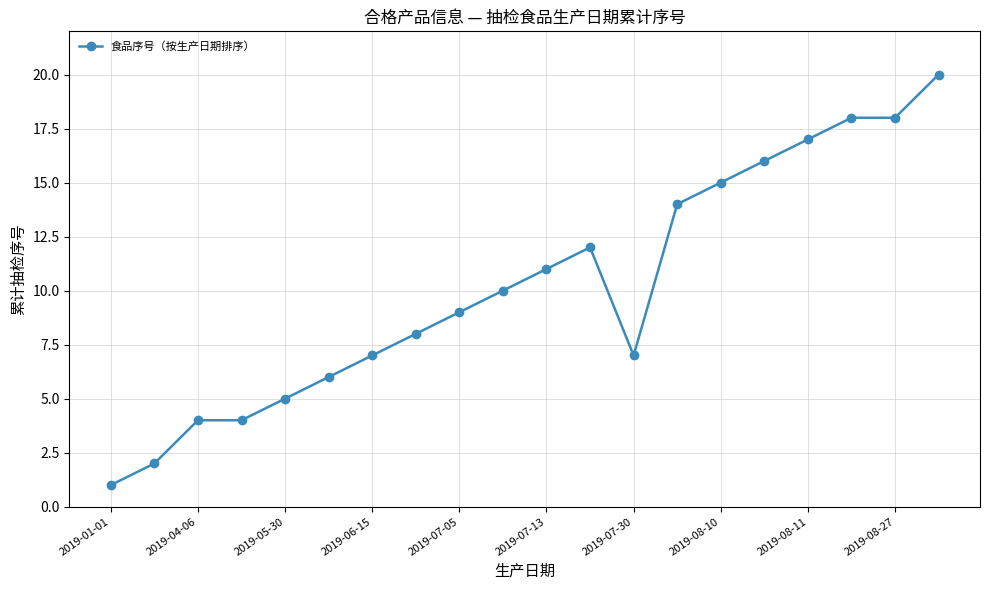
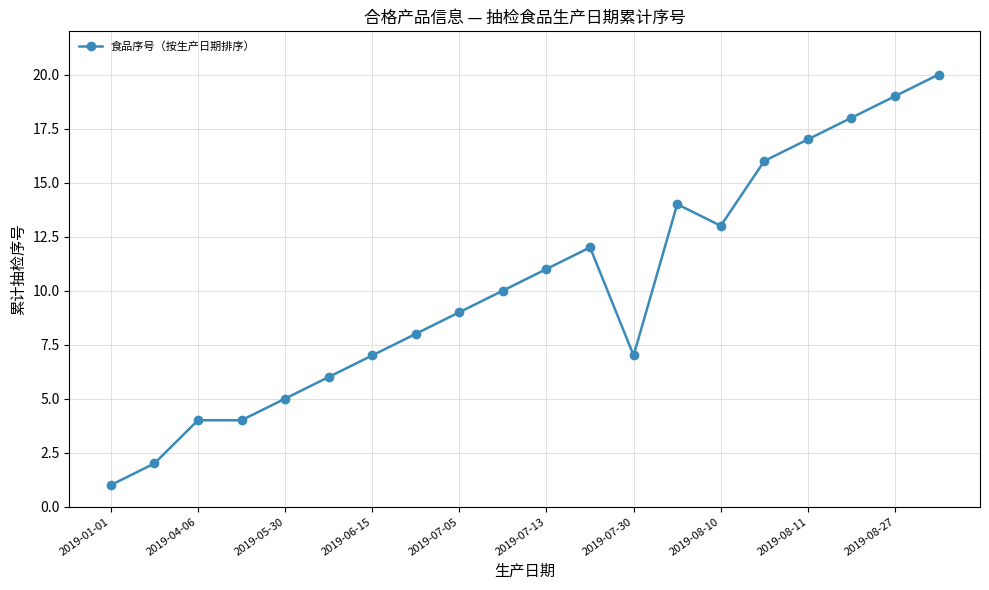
2019-08-10: 15 -> 13
2019-08-27: 18 -> 19
